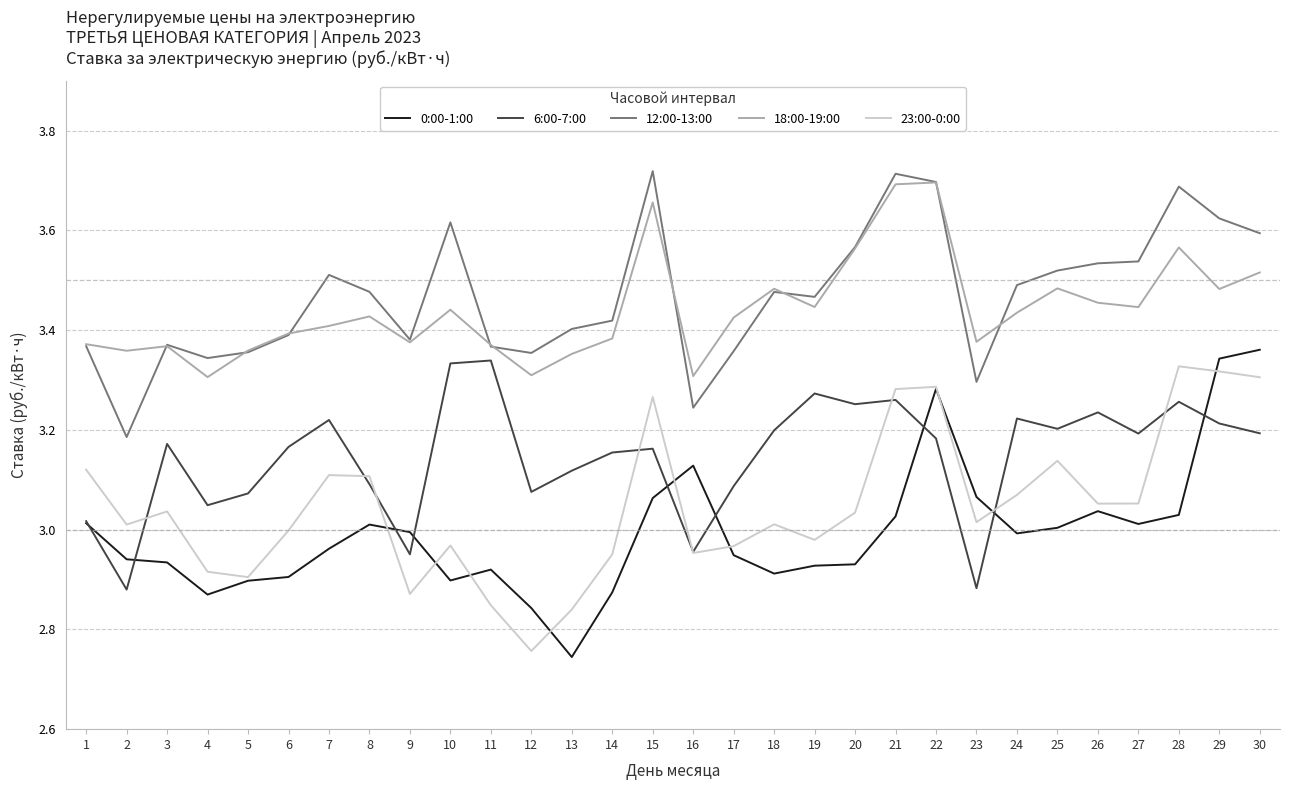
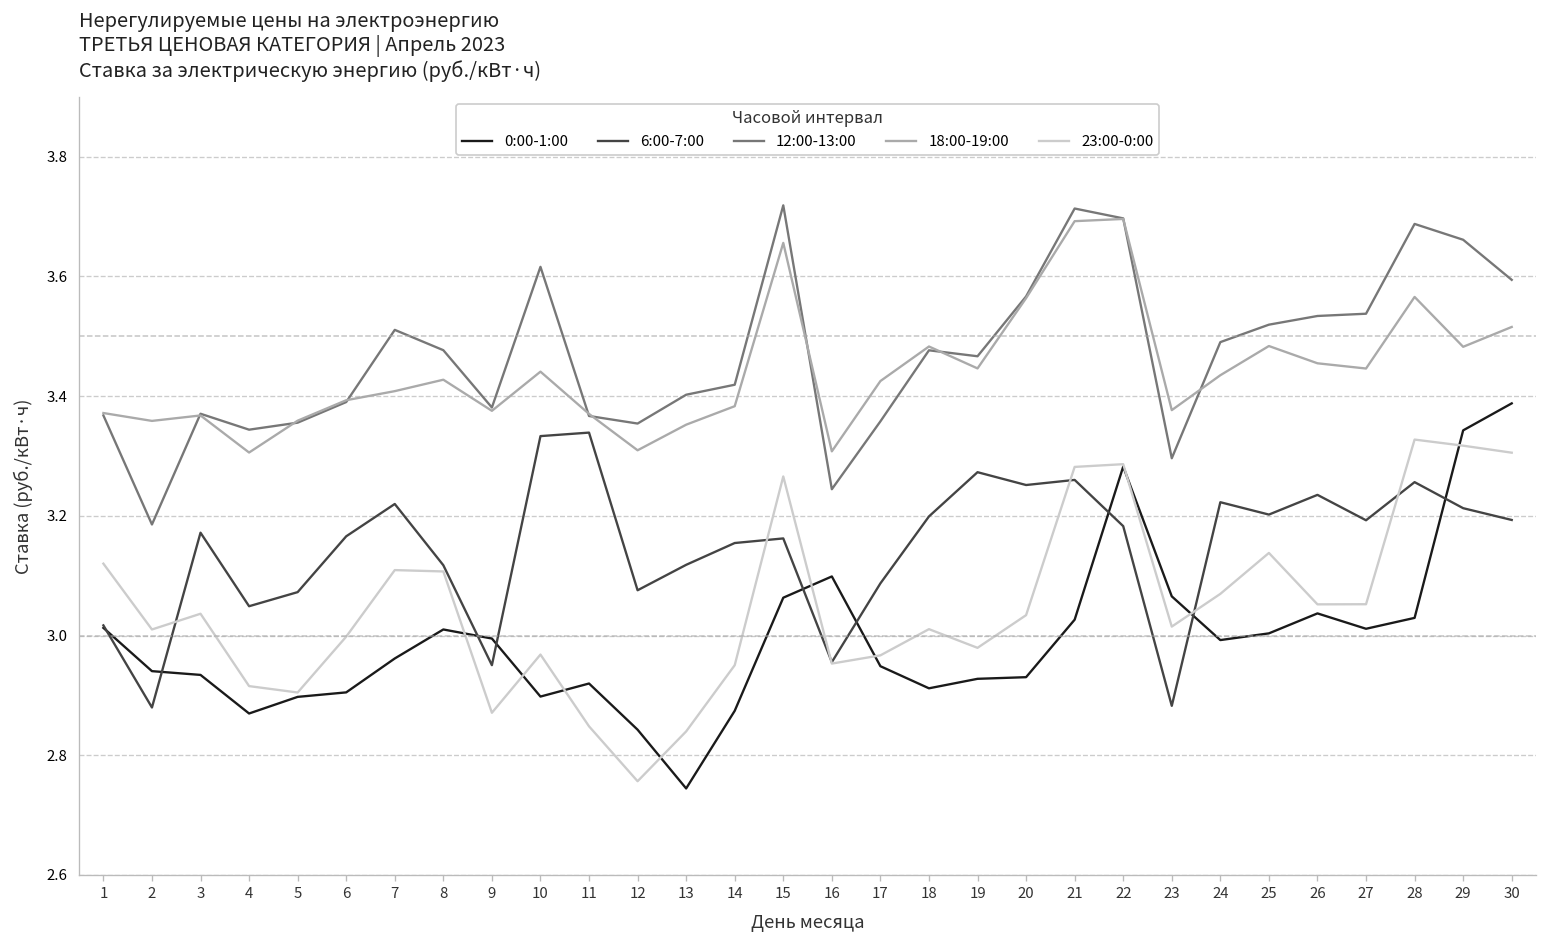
6:00-7:00, 8: 3.09 -> 3.12
0:00-1:00, 16: 3.13 -> 3.10
12:00-13:00, 29: 3.62 -> 3.66
0:00-1:00, 30: 3.36 -> 3.39
